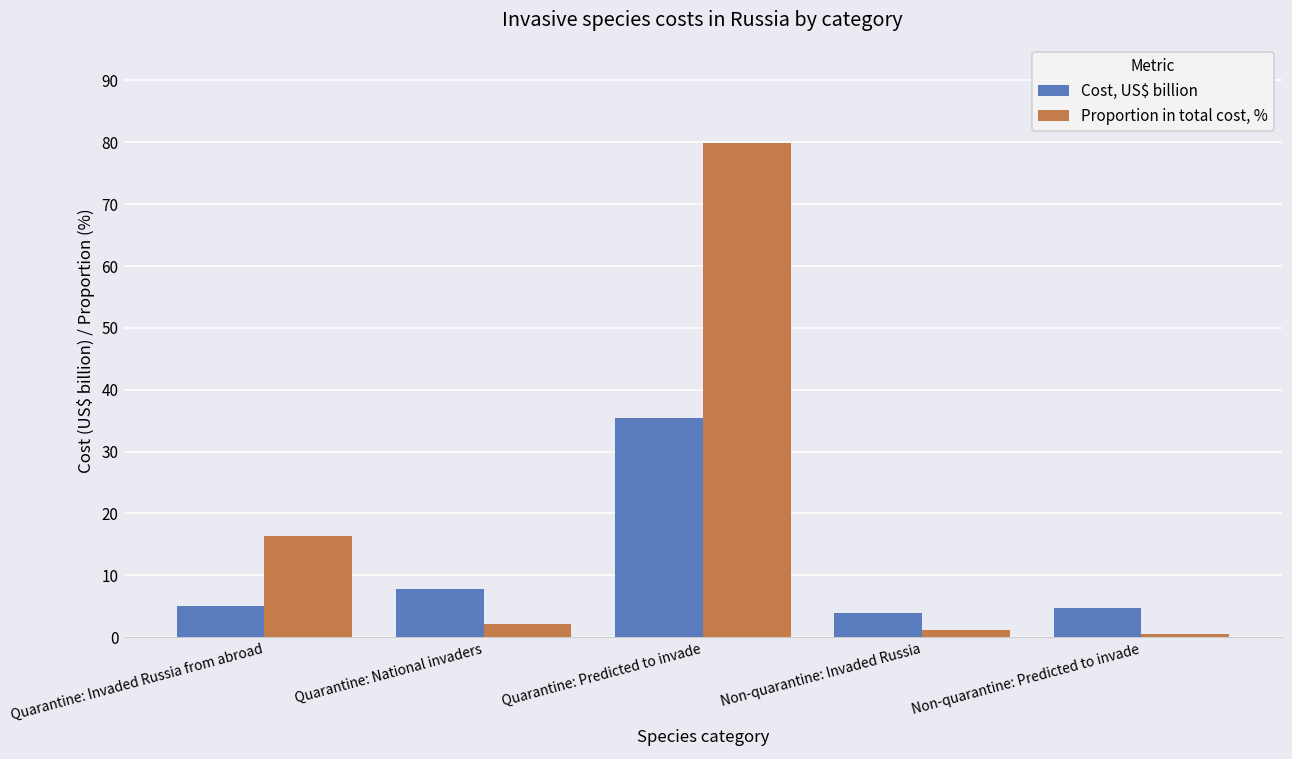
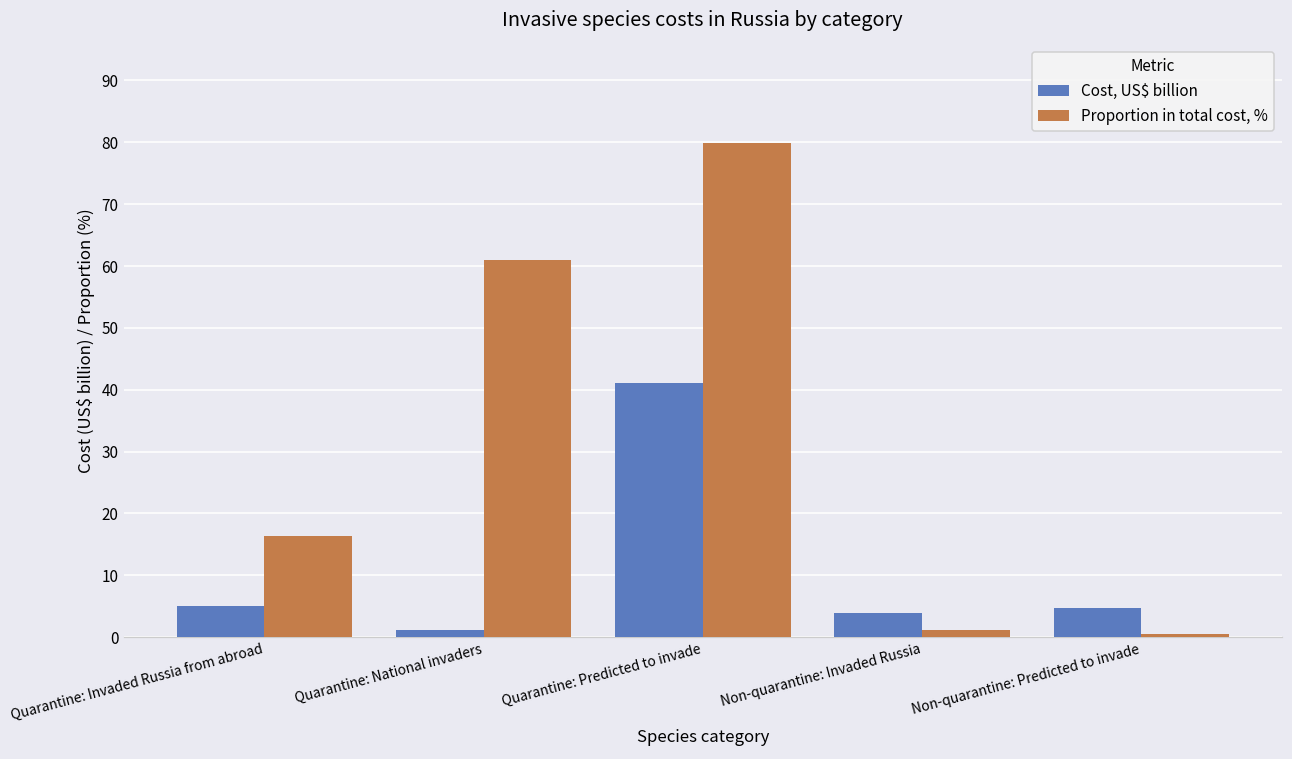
Cost, US$ billion, Quarantine: National invaders: 8 -> 1
Proportion in total cost, %, Quarantine: National invaders: 2 -> 61
Cost, US$ billion, Quarantine: Predicted to invade: 35 -> 41
